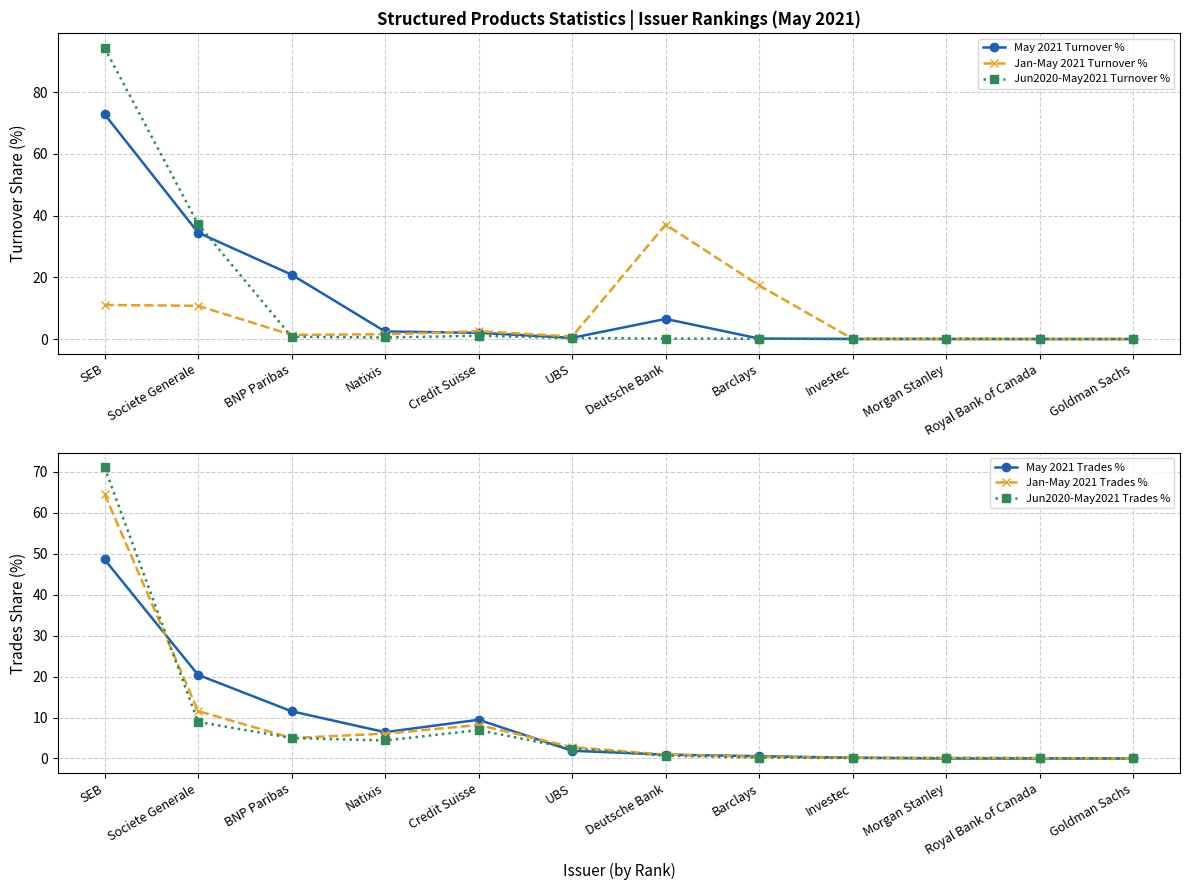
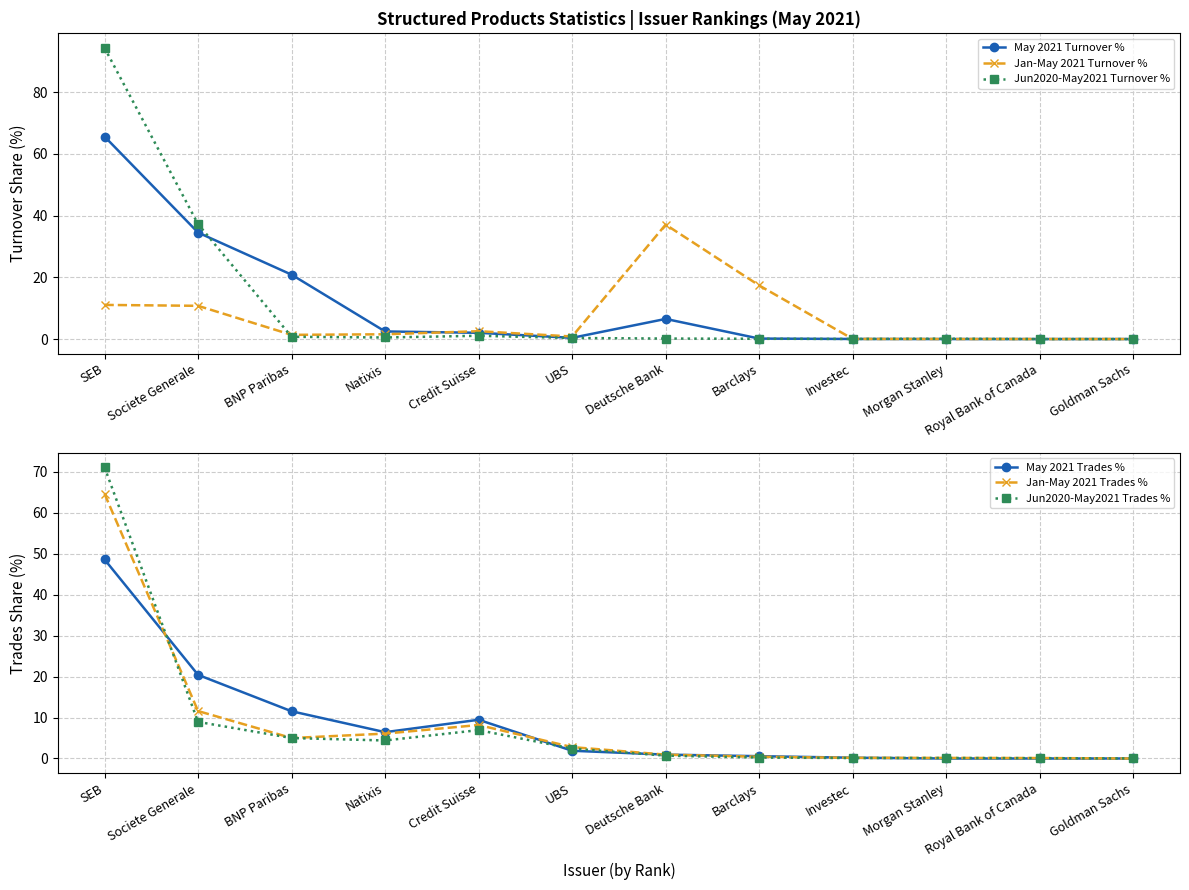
Structured Products Statistics | Issuer Rankings (May 2021), May 2021 Turnover %, SEB: 73 -> 66
